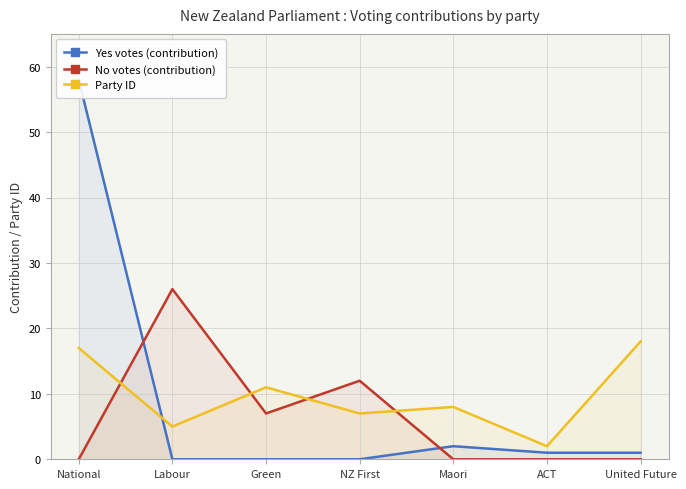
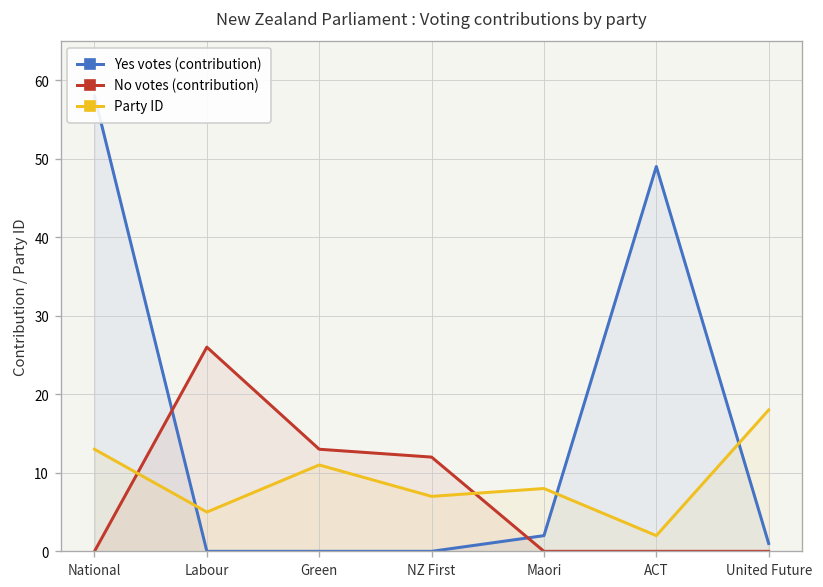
Party ID, National: 17 -> 13
No votes (contribution), Green: 7 -> 13
Yes votes (contribution), ACT: 1 -> 49
